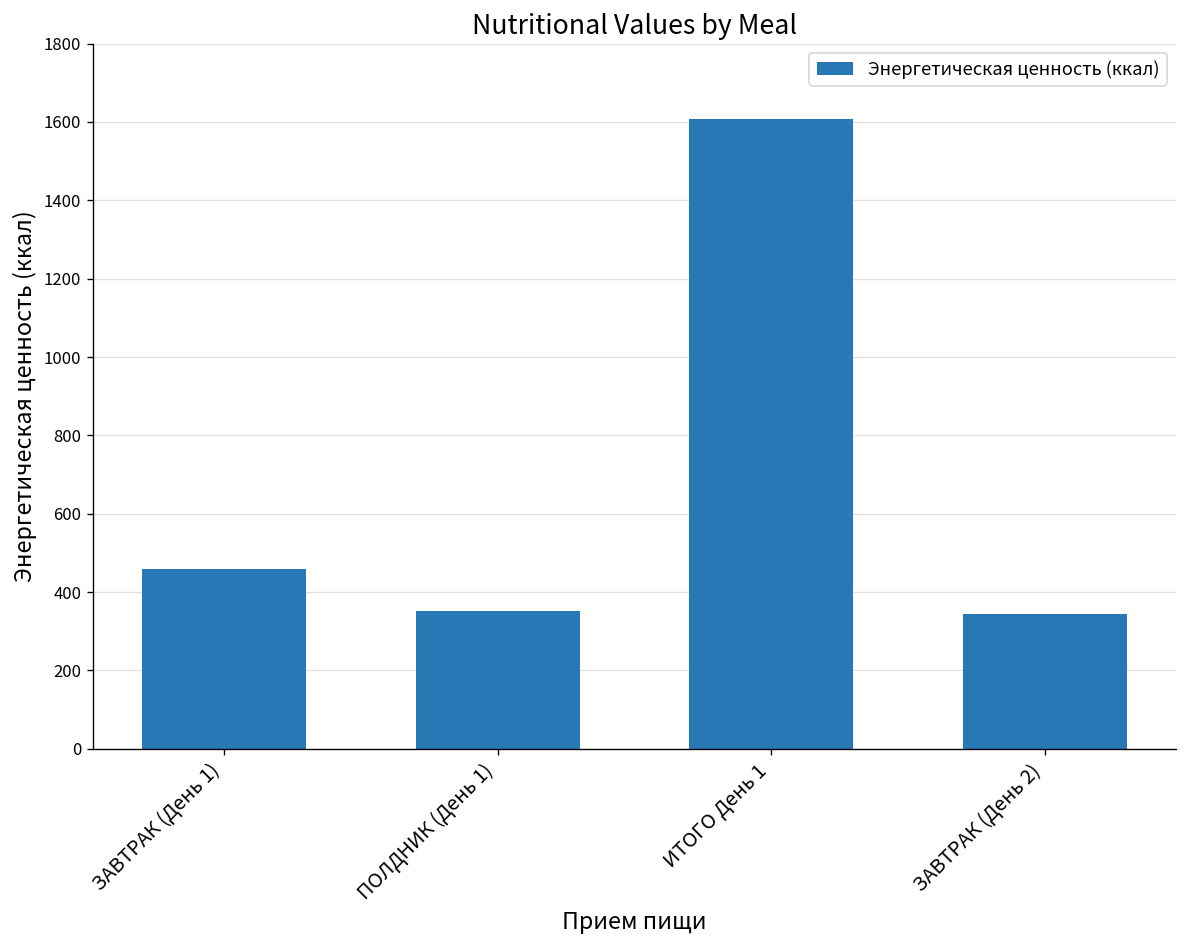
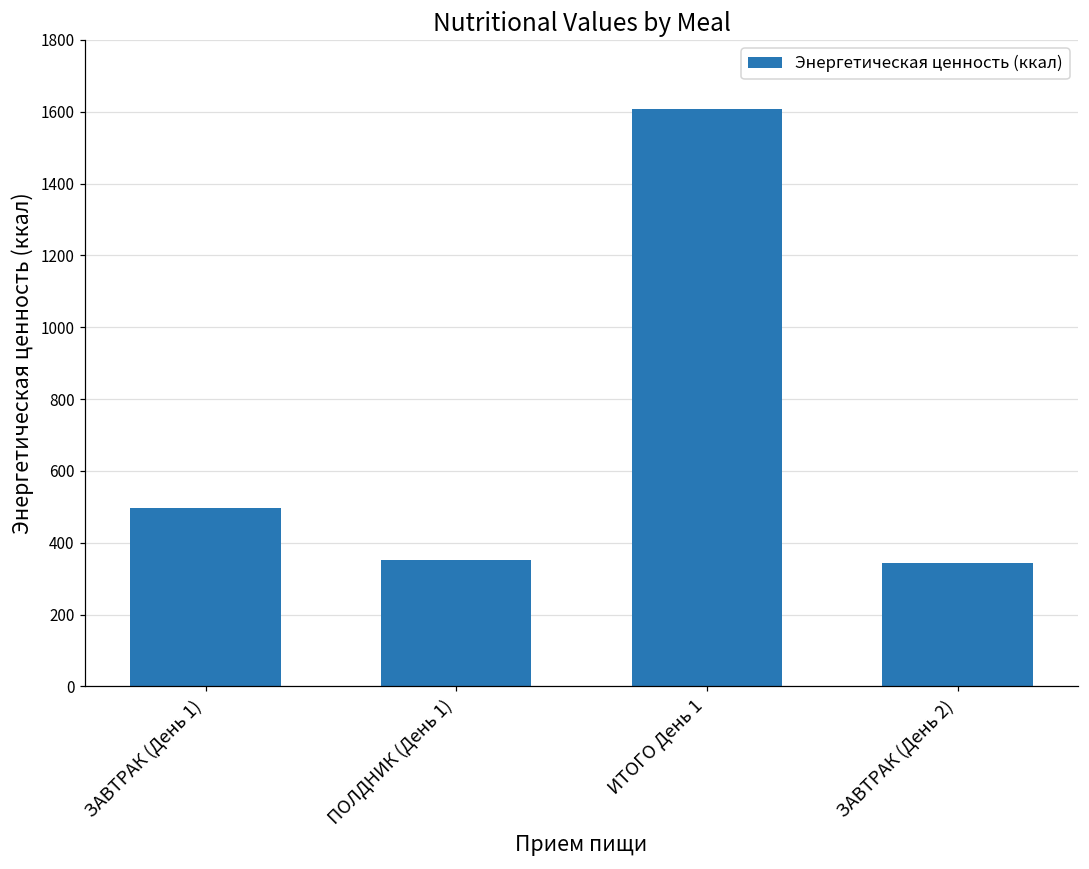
ЗАВТРАК (День 1): 460 -> 500
